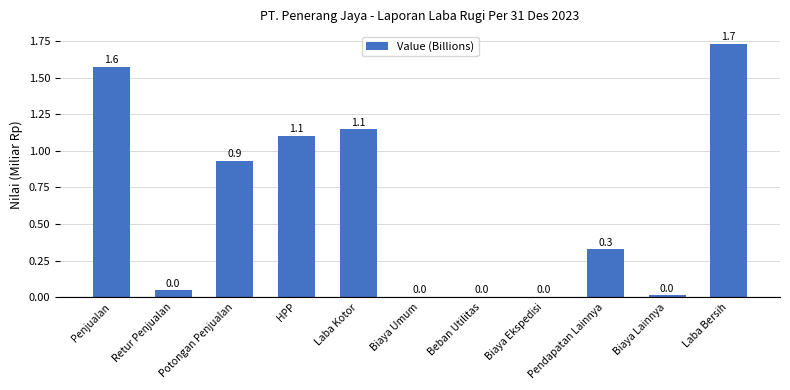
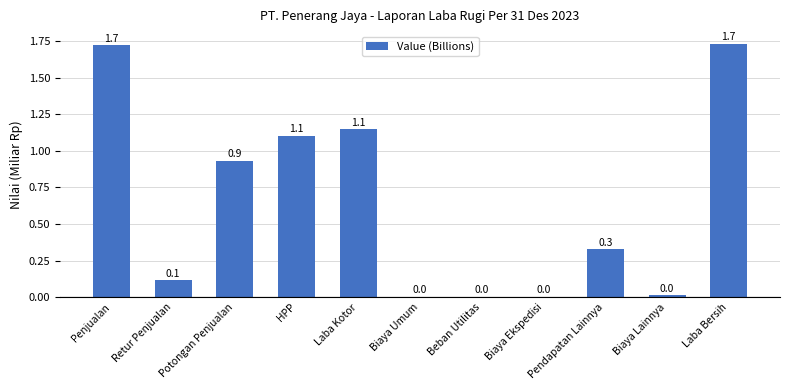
Penjualan: 1.6 -> 1.7
Retur Penjualan: 0.0 -> 0.1
